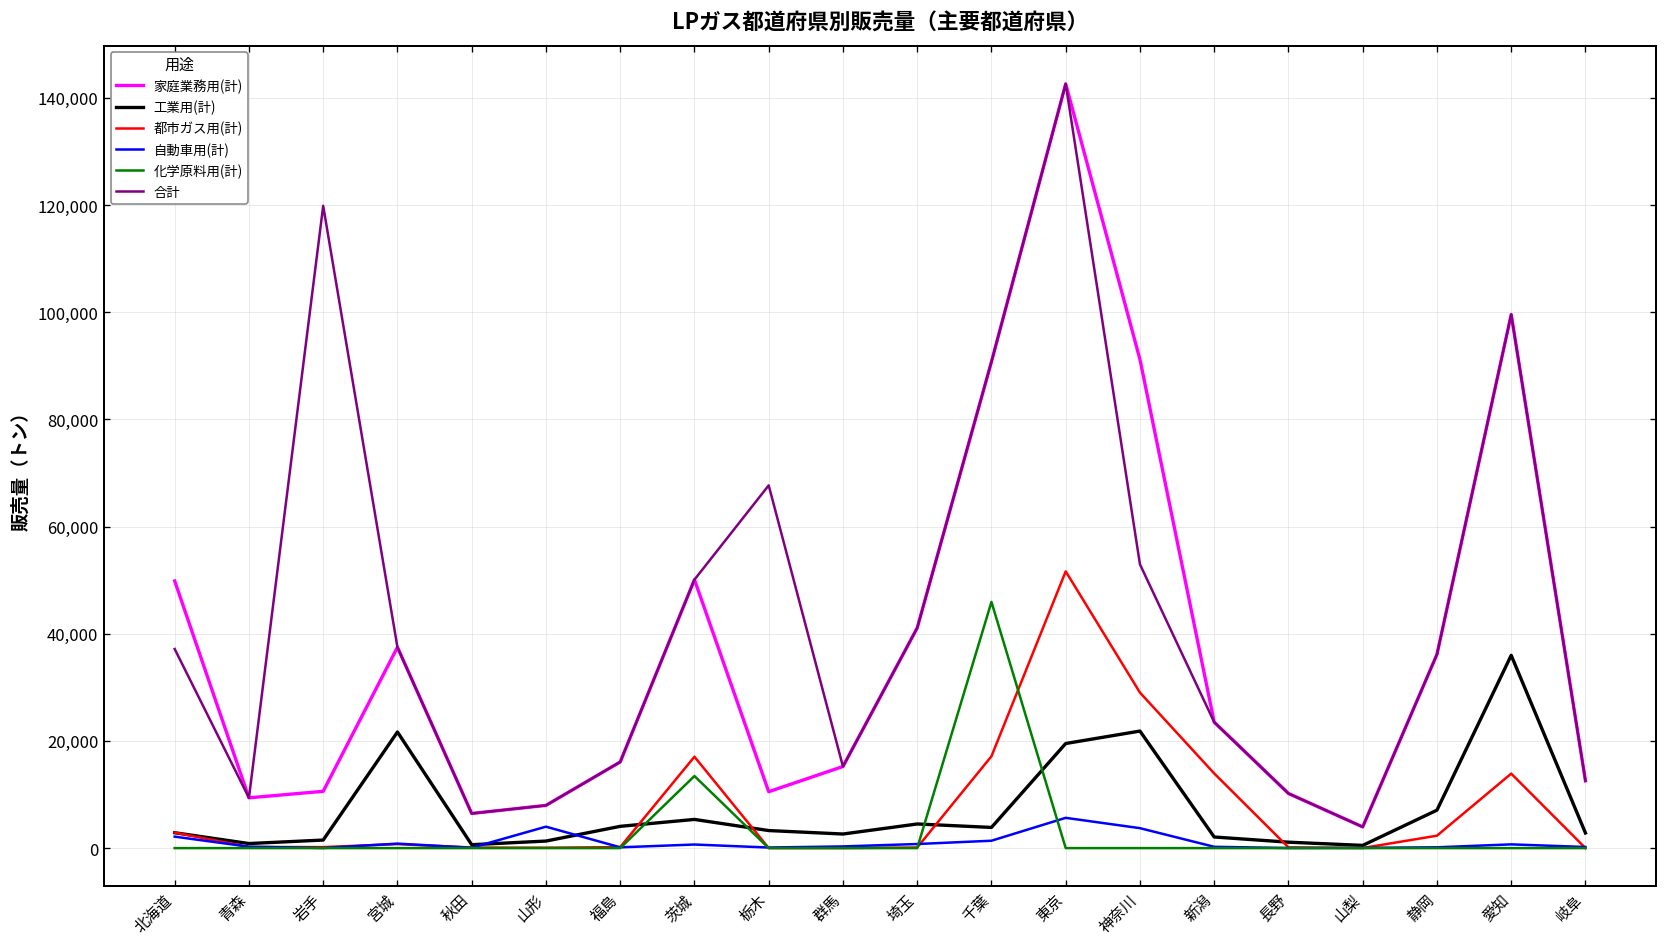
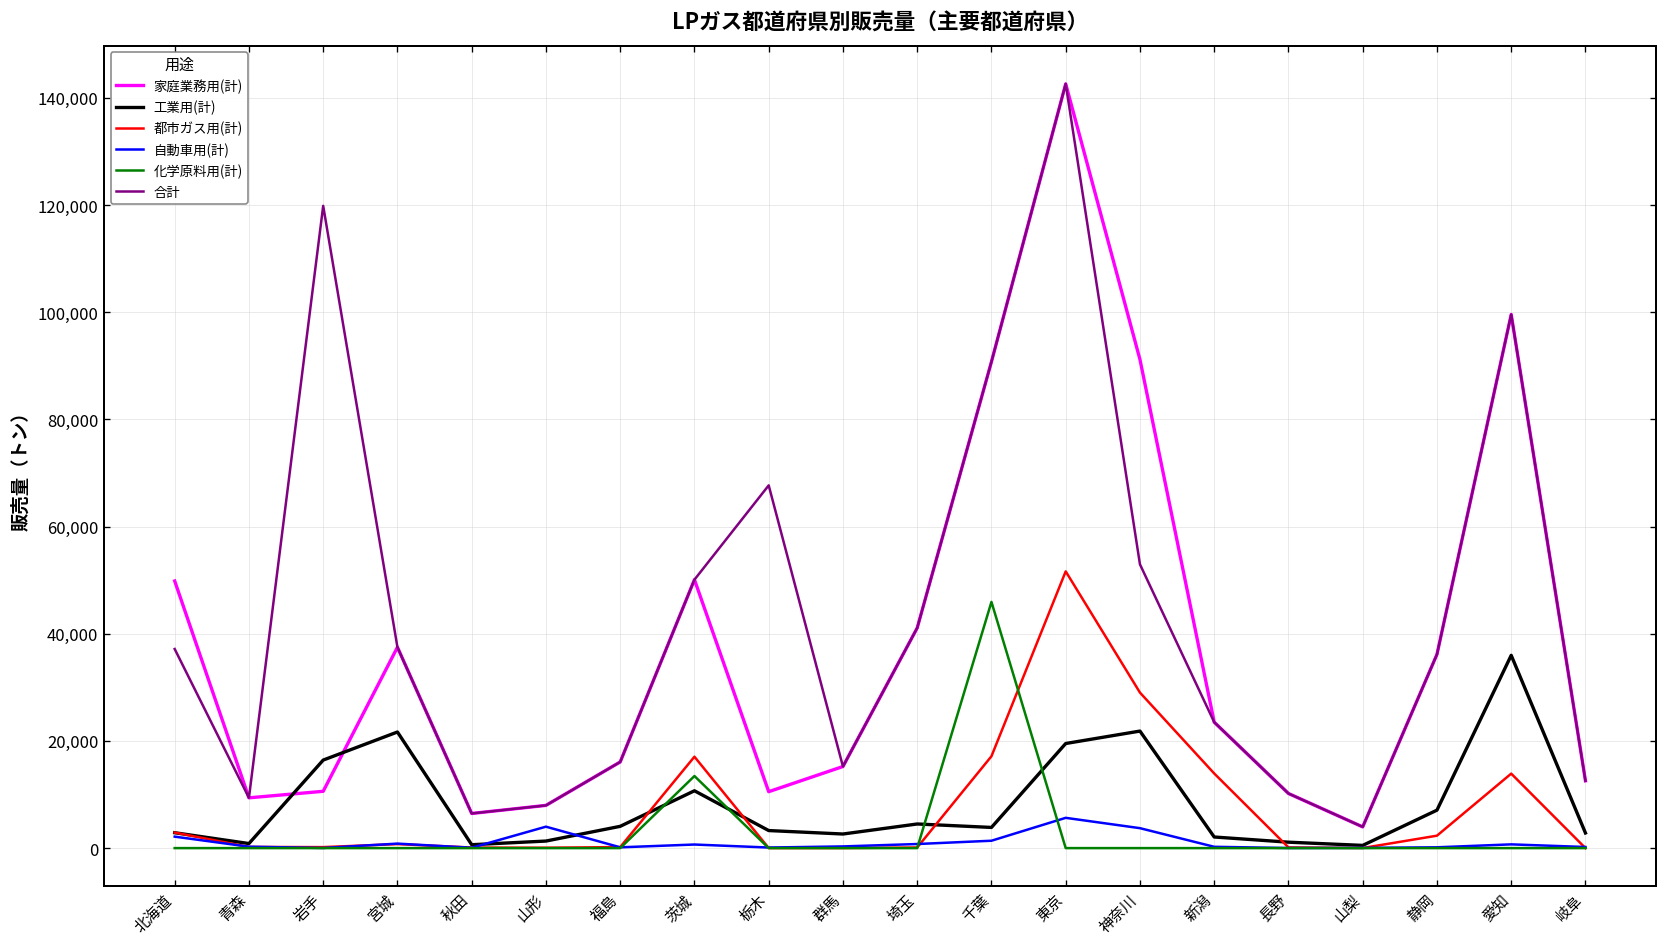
工業用(計), 岩手: 2,000 -> 16,000
工業用(計), 茨城: 5,000 -> 11,000
